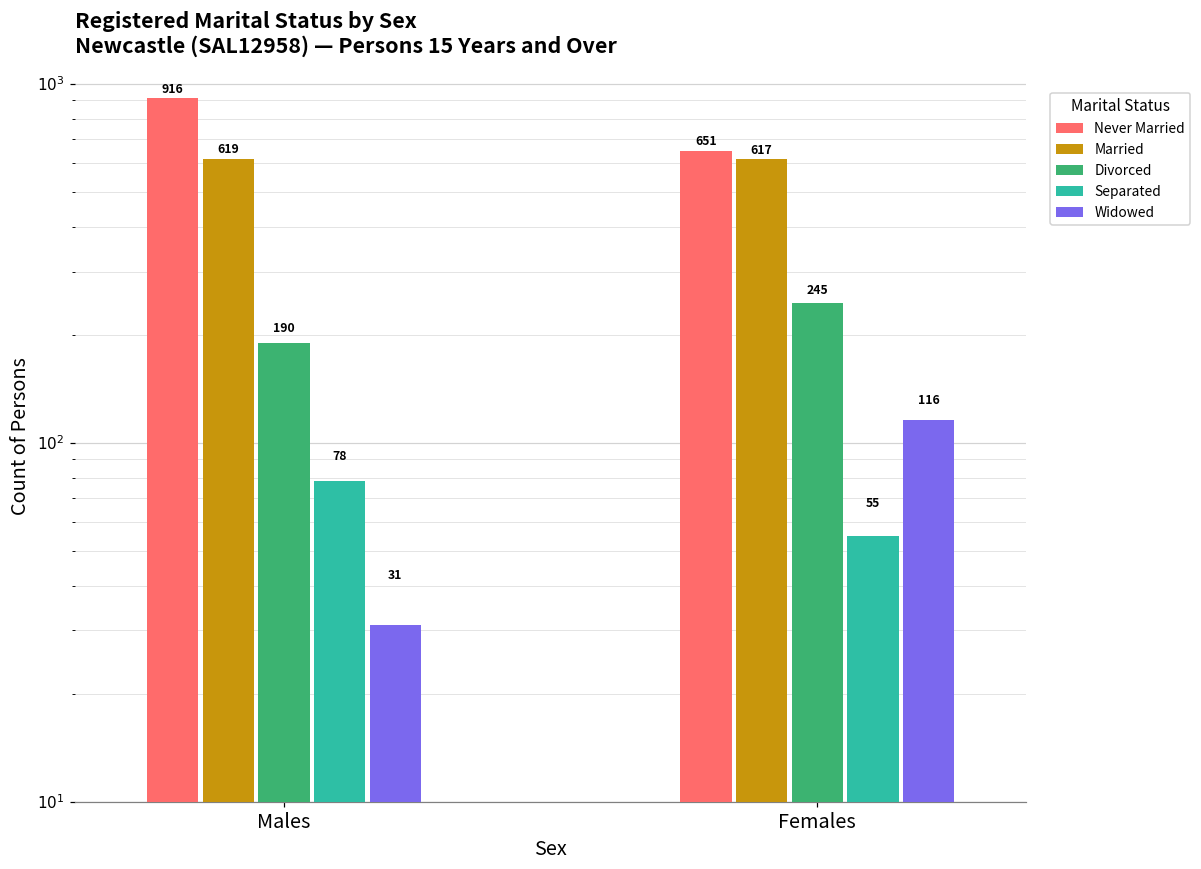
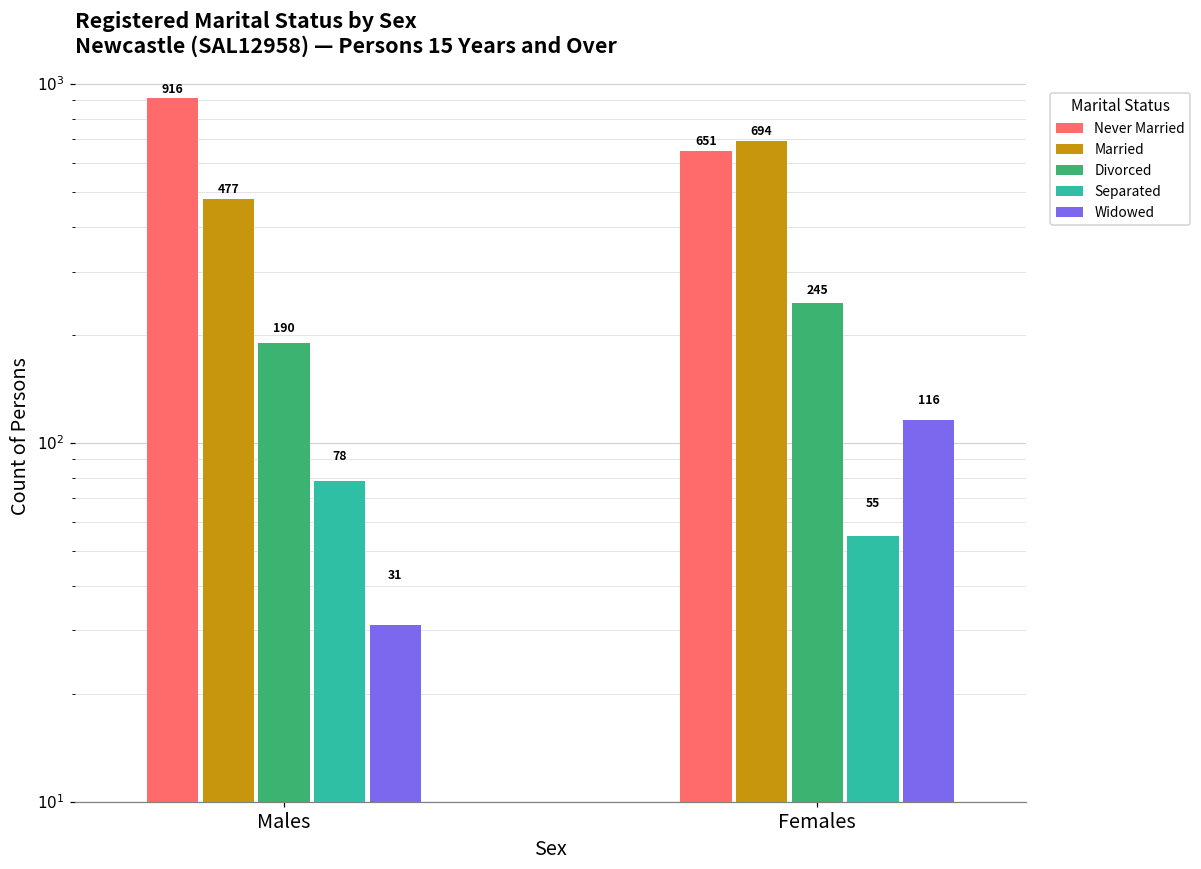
Married, Males: 619 -> 477
Married, Females: 617 -> 694
